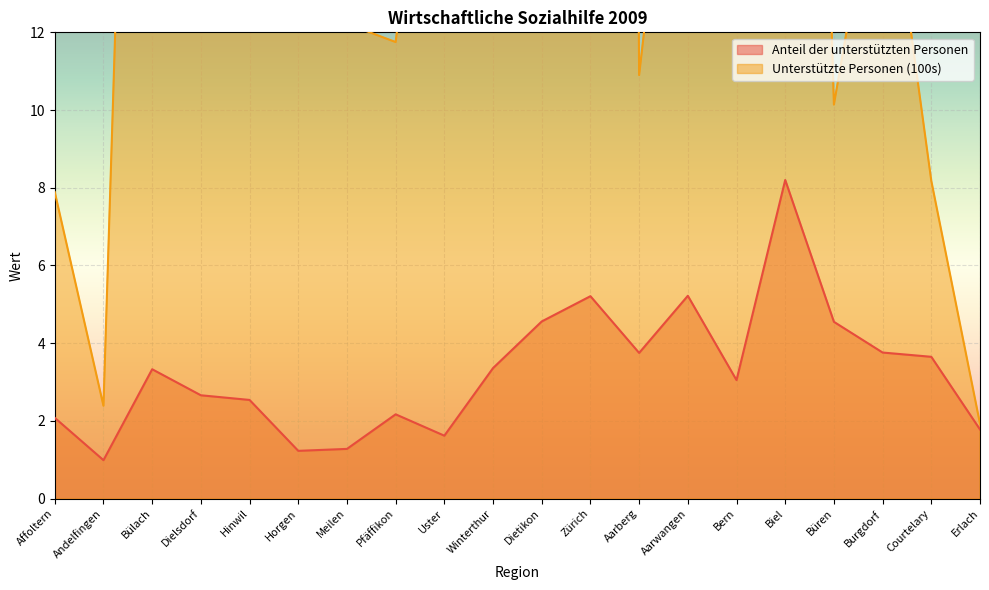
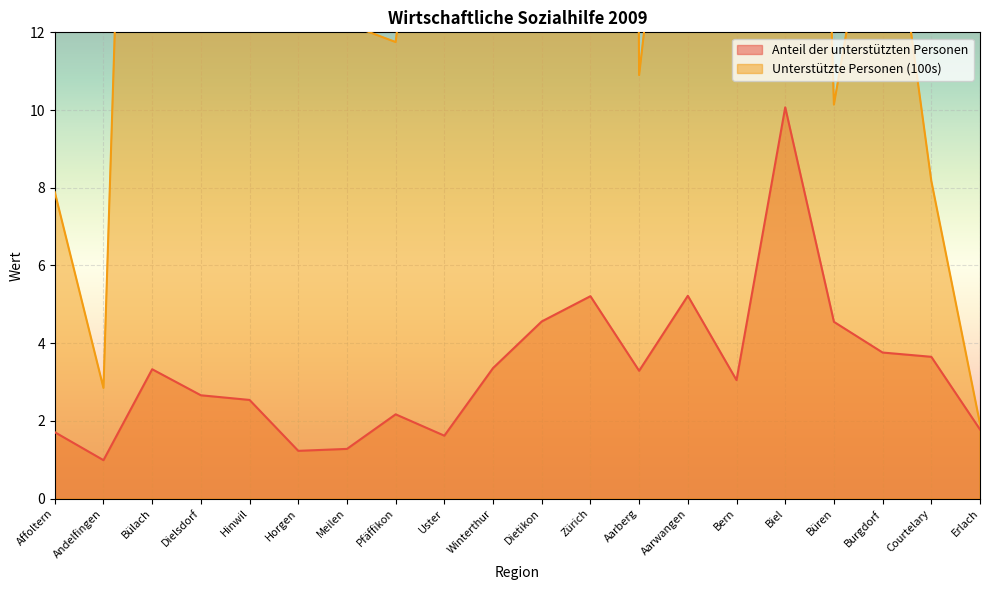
Anteil der unterstützten Personen, Affoltern: 2.1 -> 1.7
Unterstützte Personen (100s), Andelfingen: 2.4 -> 2.9
Anteil der unterstützten Personen, Aarberg: 3.8 -> 3.3
Anteil der unterstützten Personen, Biel: 8.2 -> 10.1
